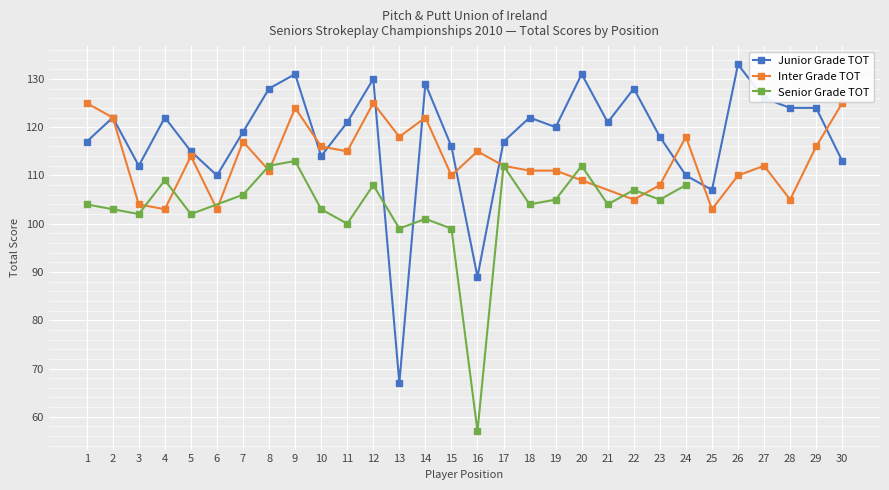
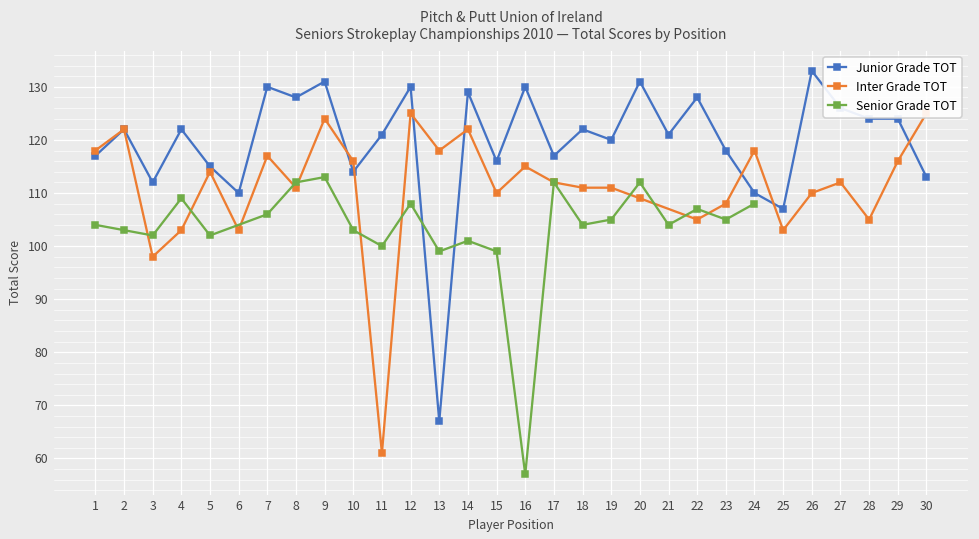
Inter Grade TOT, 1: 125 -> 118
Inter Grade TOT, 3: 104 -> 98
Junior Grade TOT, 7: 119 -> 130
Inter Grade TOT, 11: 115 -> 61
Junior Grade TOT, 16: 89 -> 130
